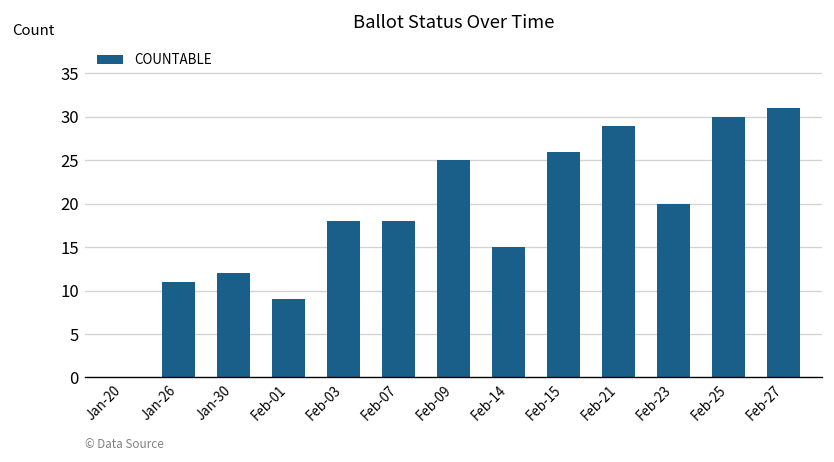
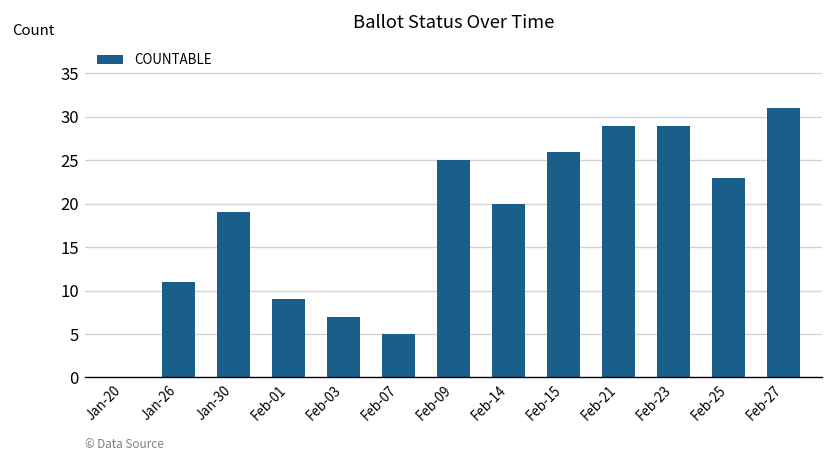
Jan-30: 12 -> 19
Feb-03: 18 -> 7
Feb-07: 18 -> 5
Feb-14: 15 -> 20
Feb-23: 20 -> 29
Feb-25: 30 -> 23
